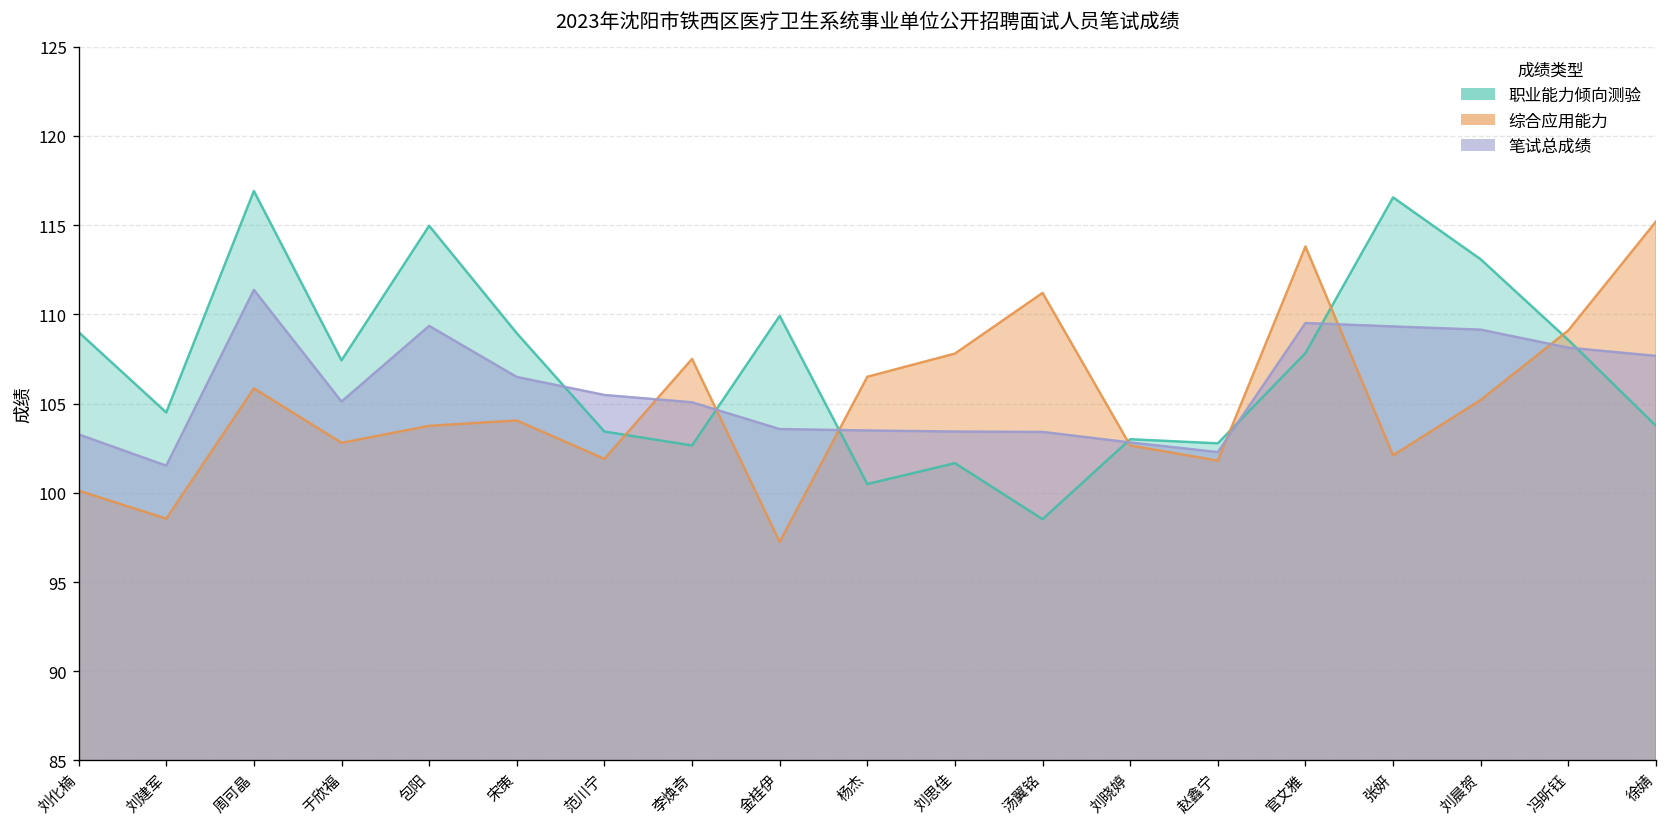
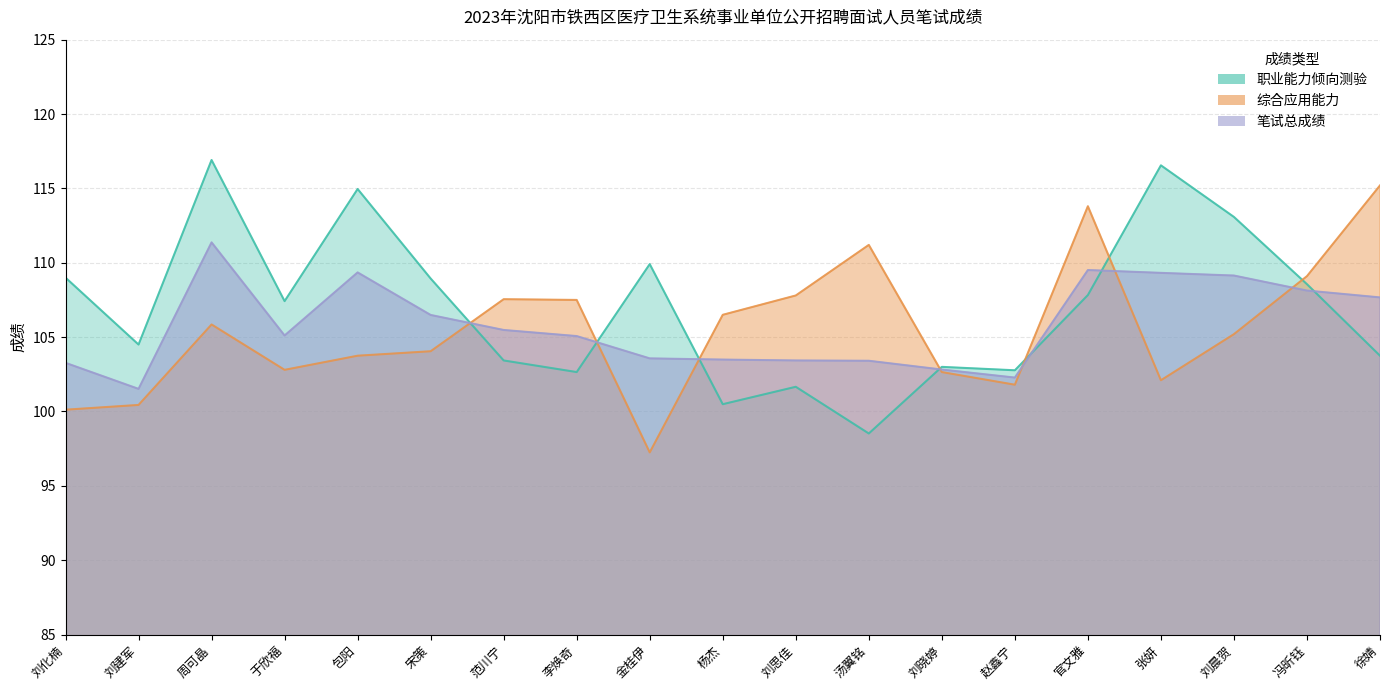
综合应用能力, 刘建军: 98.6 -> 100.4
综合应用能力, 范川宁: 101.9 -> 107.6
